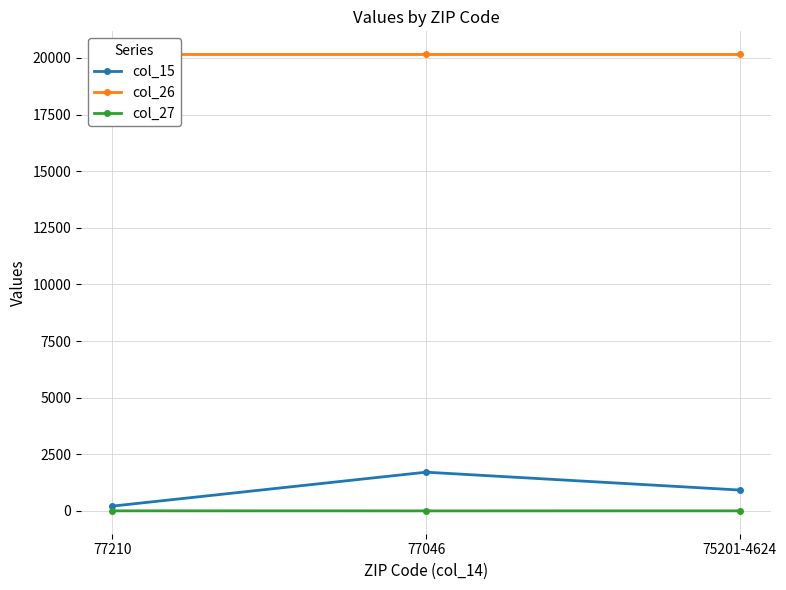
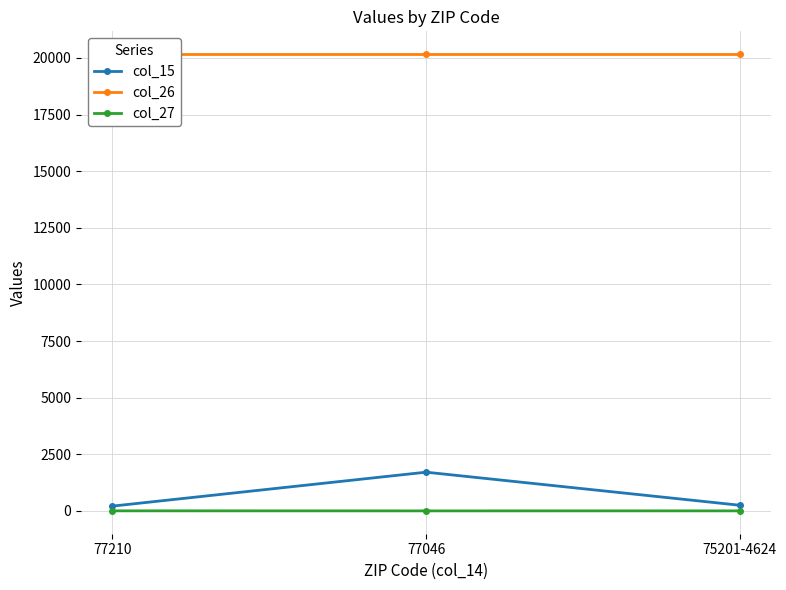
col_15, 75201-4624: 900 -> 300
